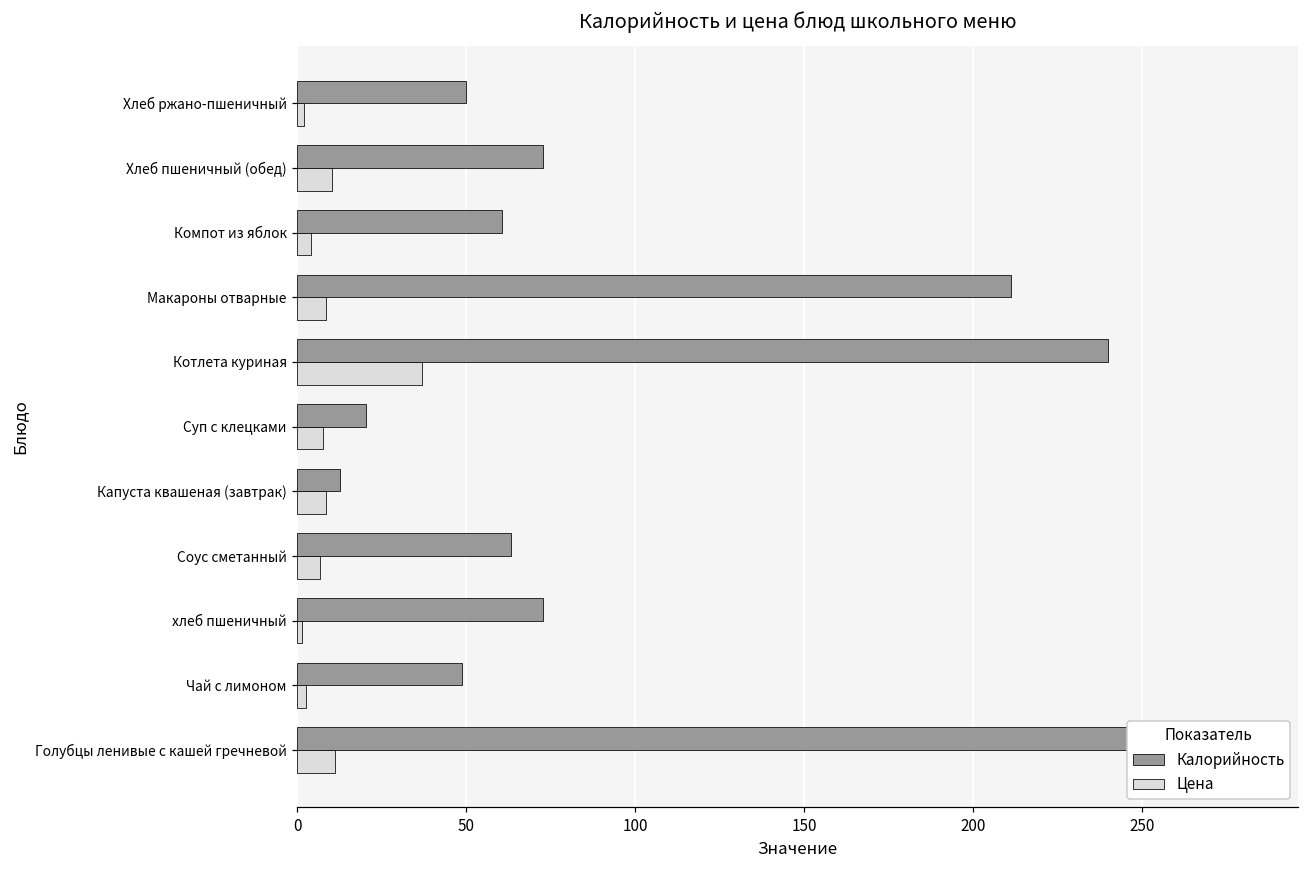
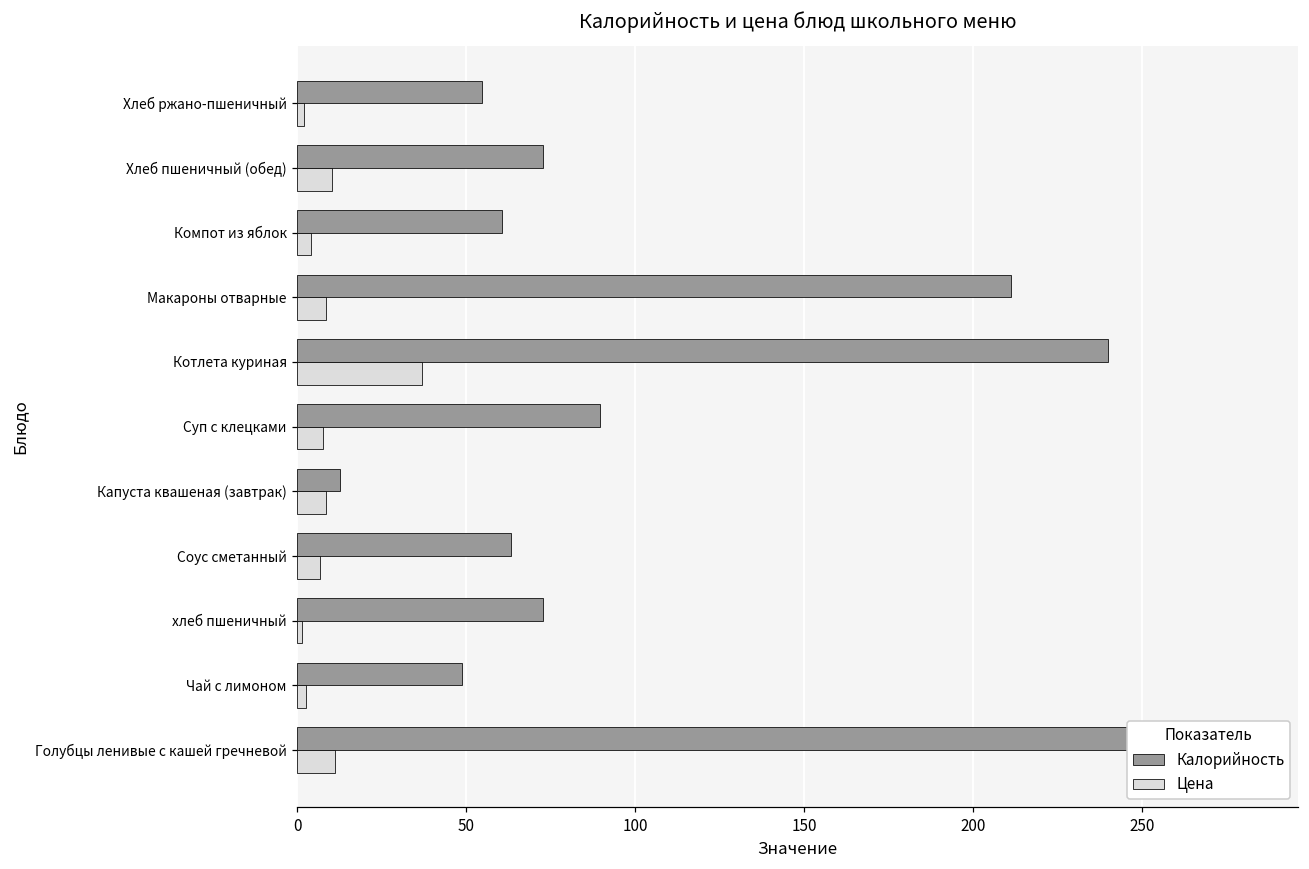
Калорийность, Хлеб ржано-пшеничный: 50 -> 55
Калорийность, Суп с клецками: 20 -> 90
